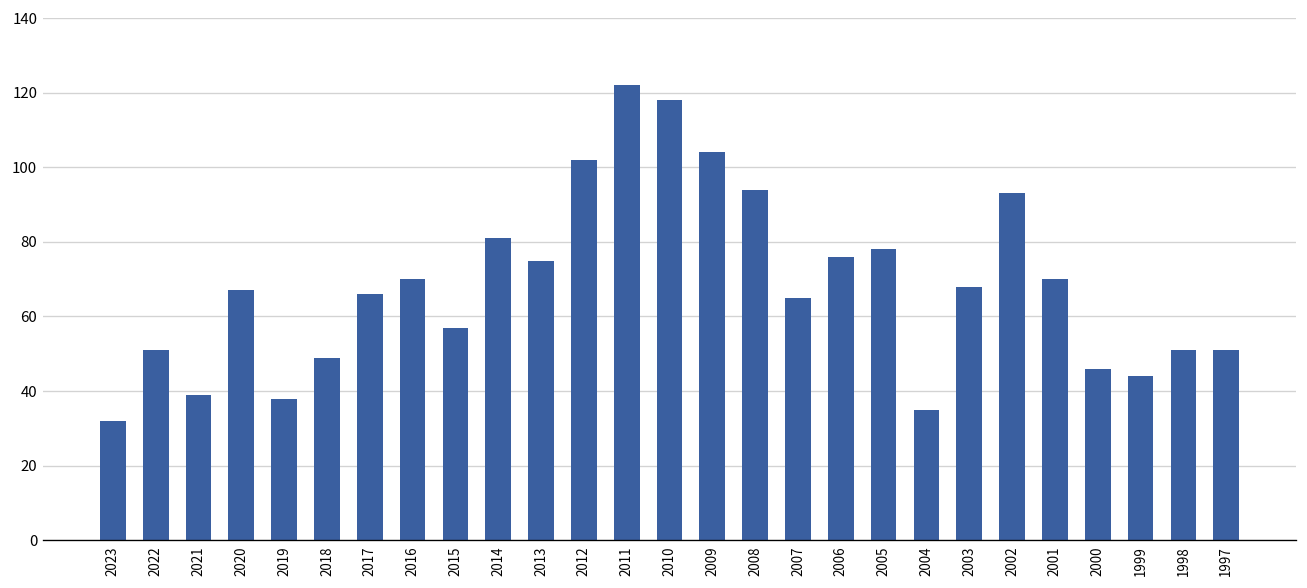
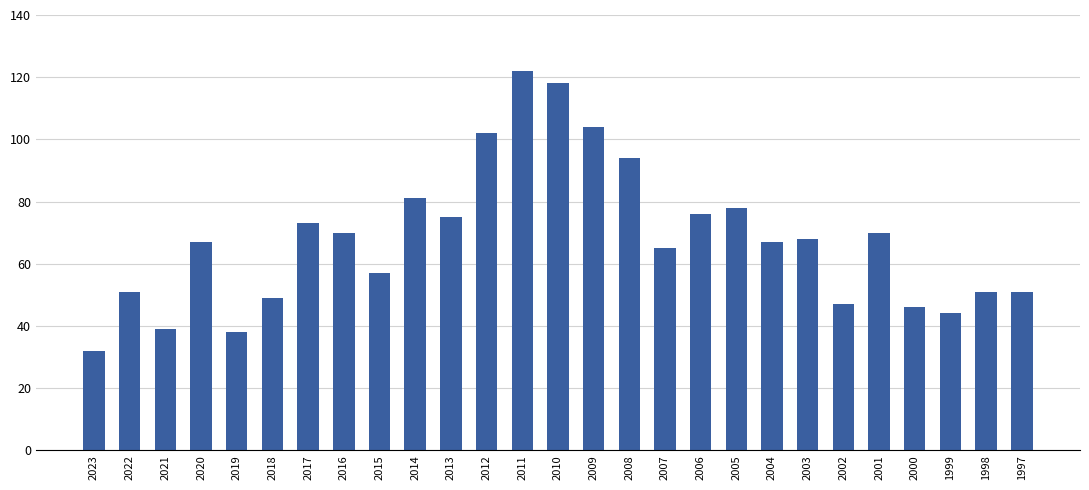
2017: 66 -> 73
2004: 35 -> 67
2002: 93 -> 47
